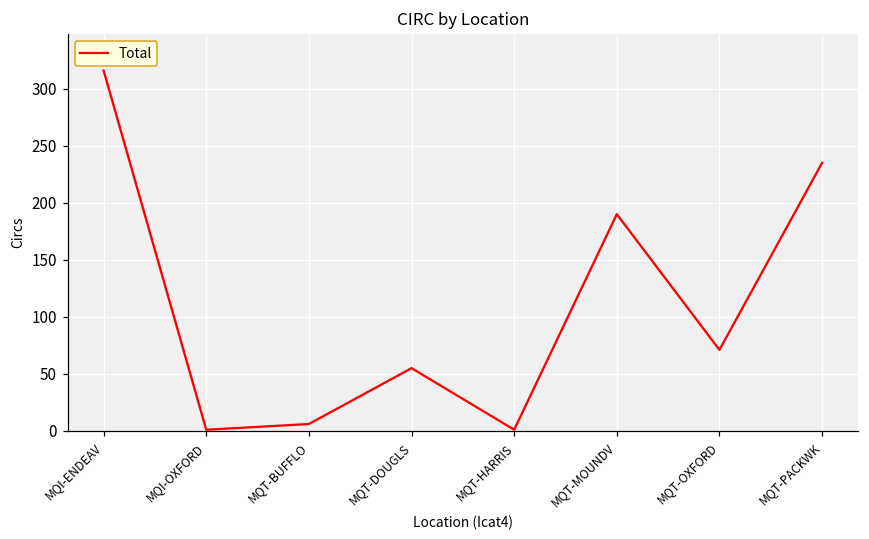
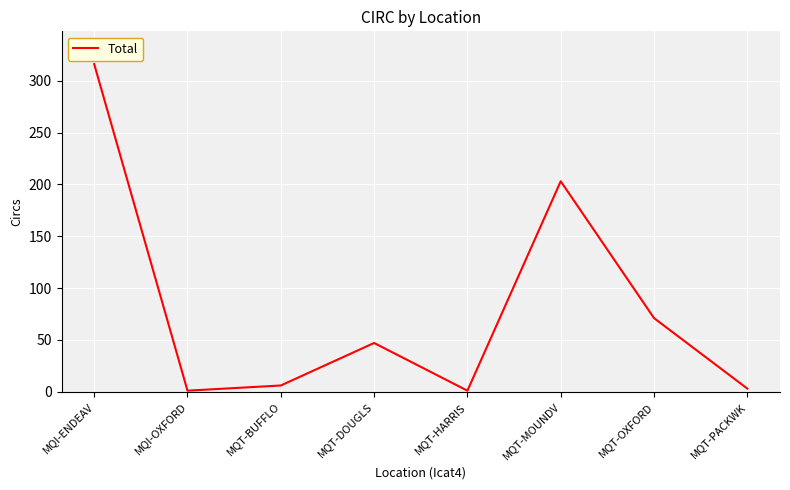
MQT-DOUGLS: 55 -> 47
MQT-MOUNDV: 190 -> 203
MQT-PACKWK: 235 -> 3
